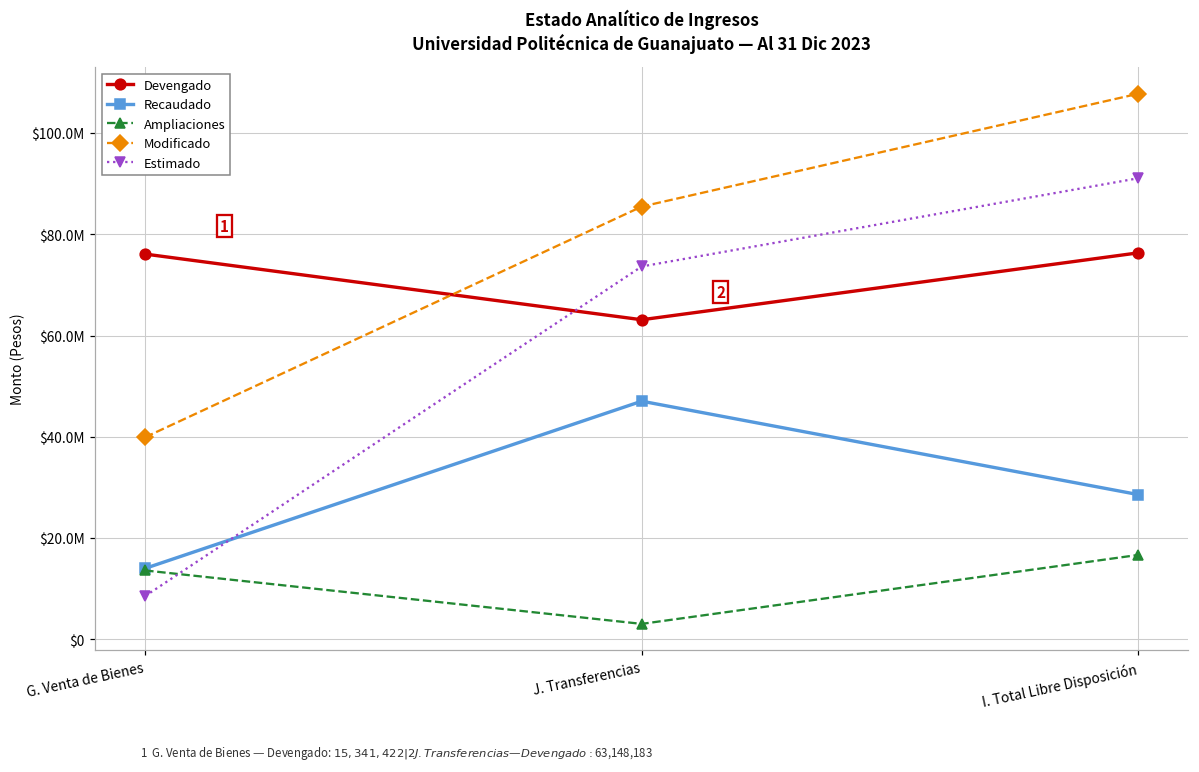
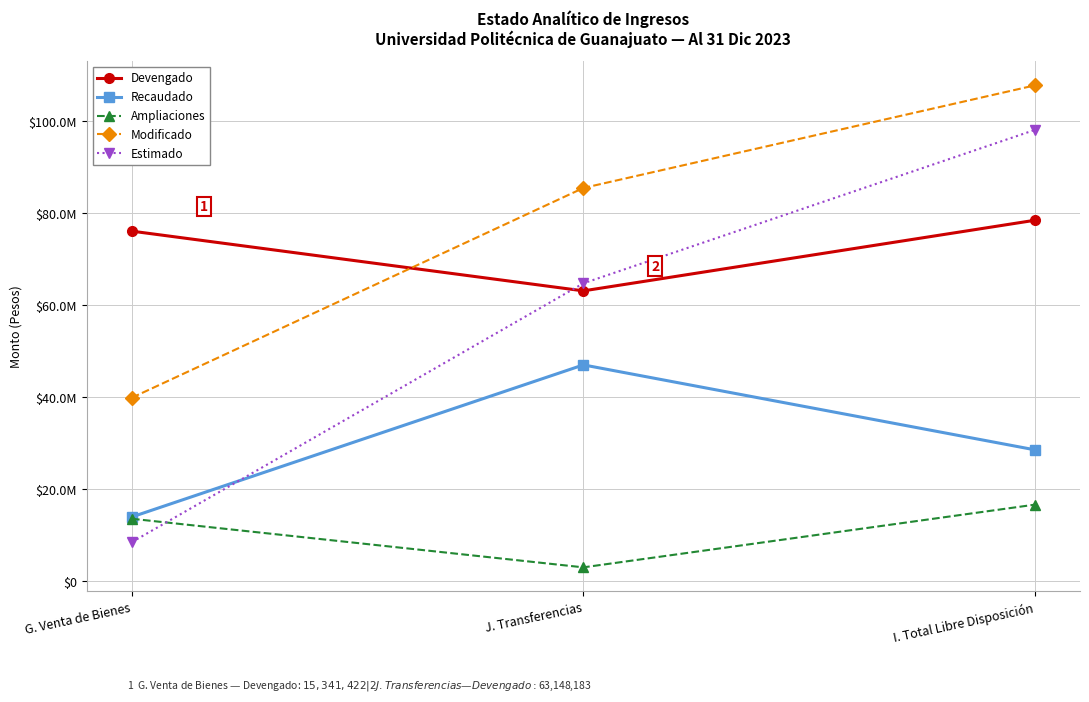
Estimado, J. Transferencias: $74000000 -> $65000000
Devengado, I. Total Libre Disposición: $76000000 -> $78000000
Estimado, I. Total Libre Disposición: $91000000 -> $98000000
